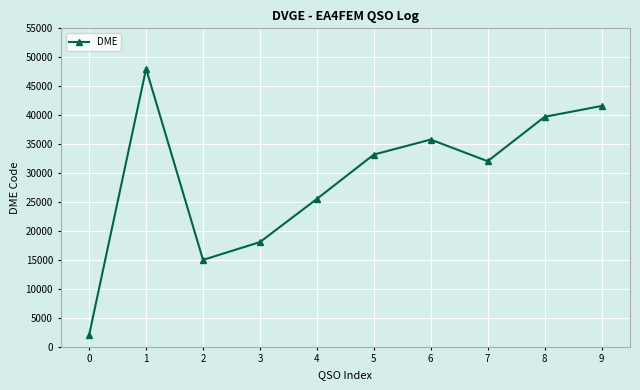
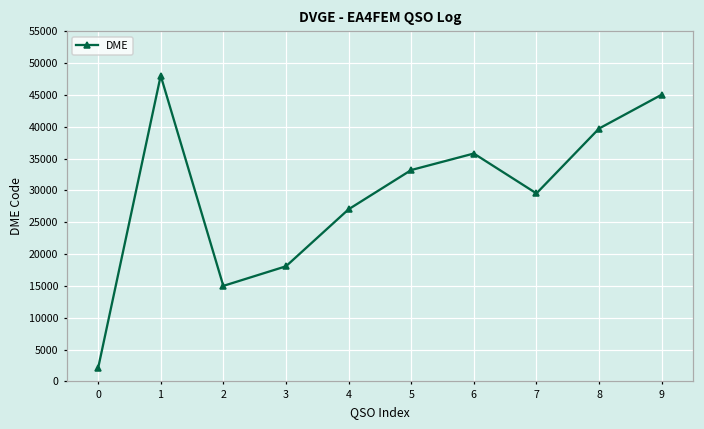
4: 26000 -> 27000
7: 32000 -> 30000
9: 42000 -> 45000
